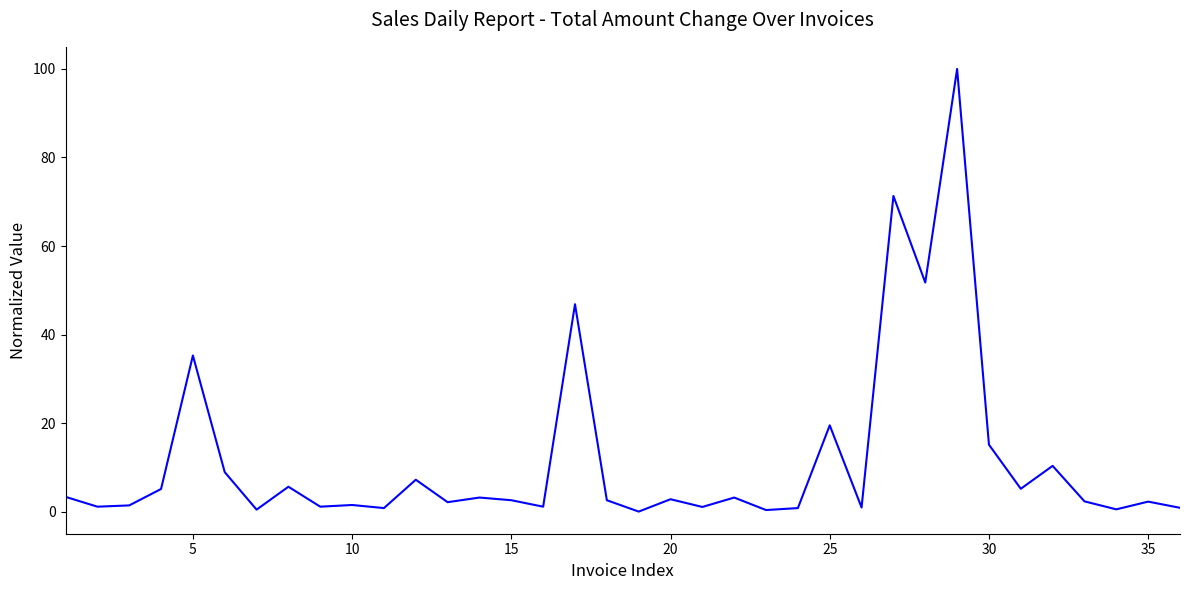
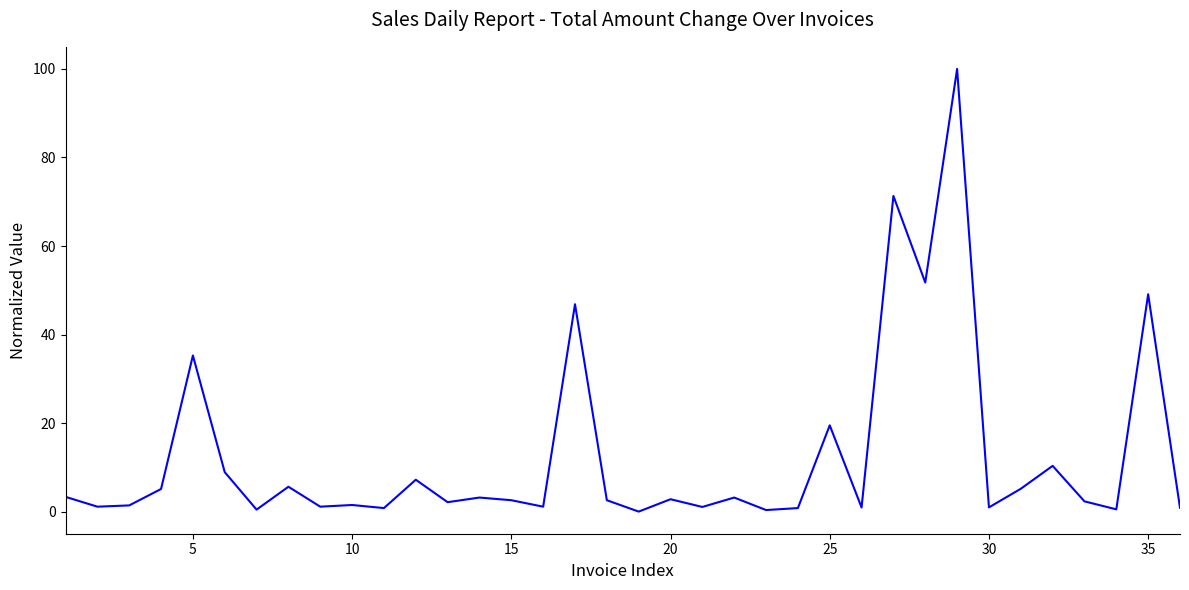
30: 15 -> 1
35: 2 -> 49
